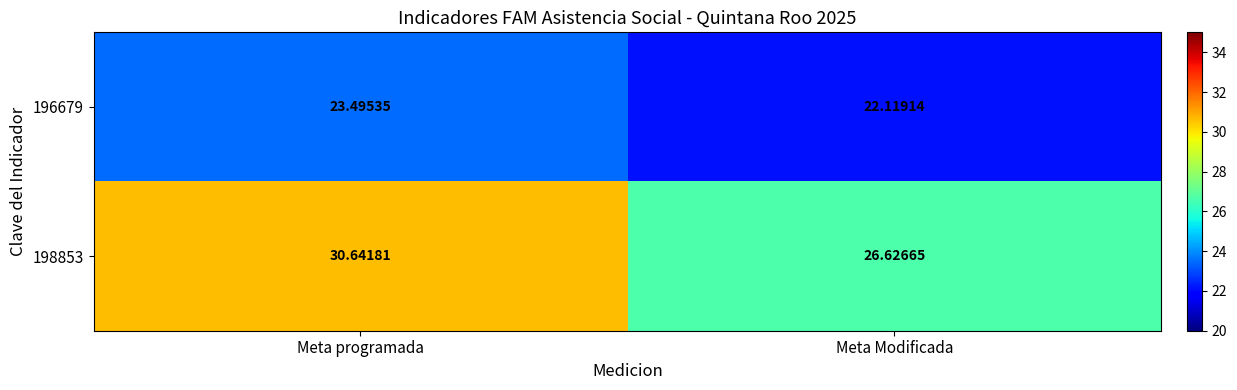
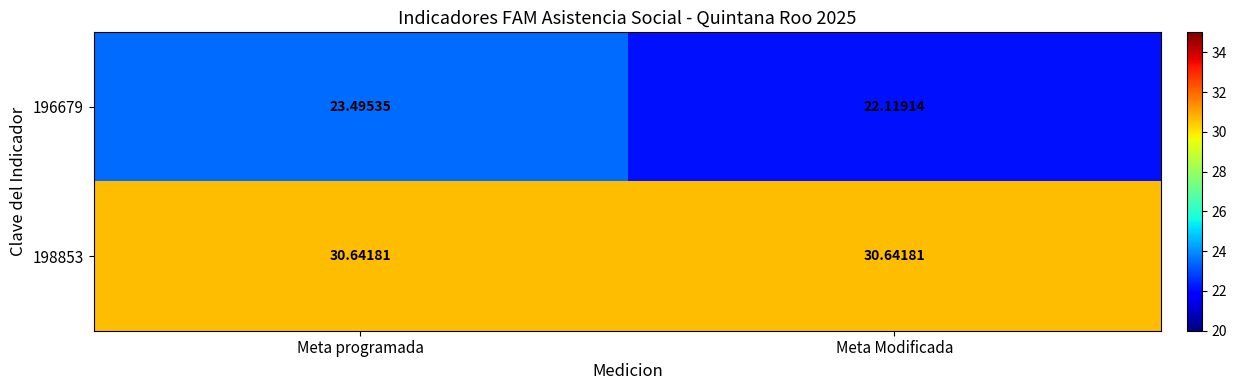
198853, Meta Modificada: 26.62665 -> 30.64181
